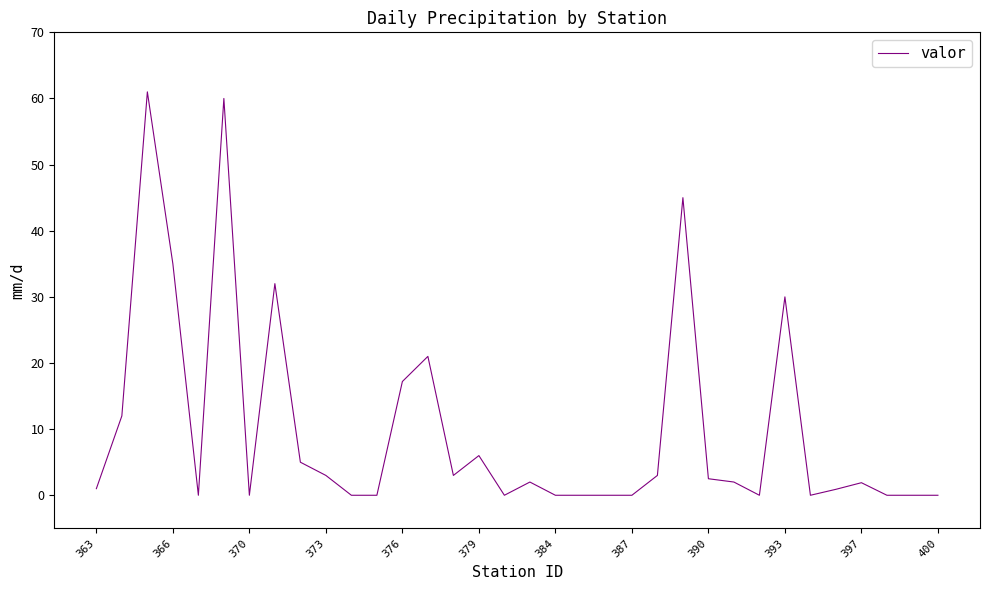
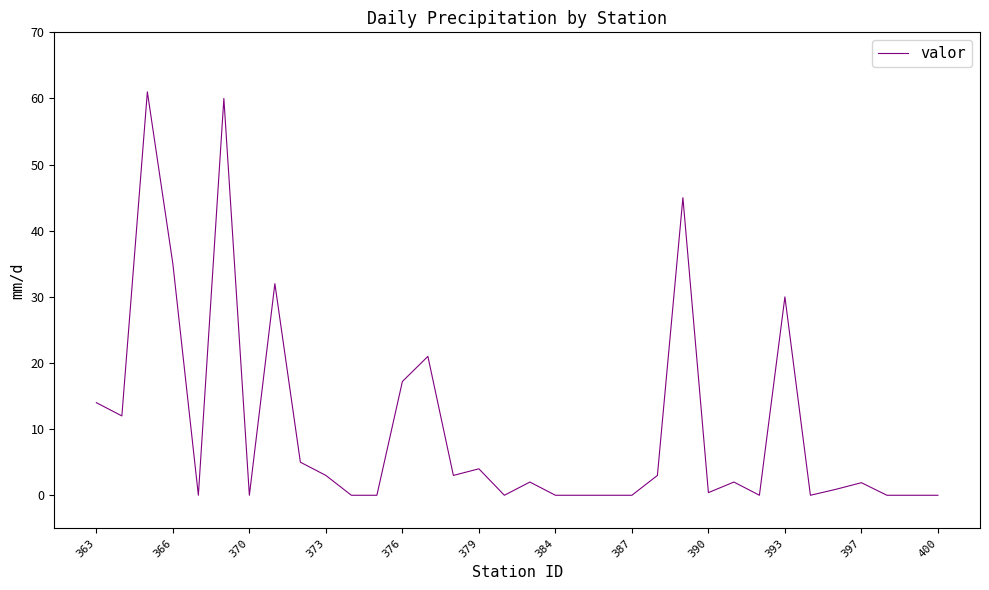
363: 1 -> 14
379: 6 -> 4
390: 3 -> 0
